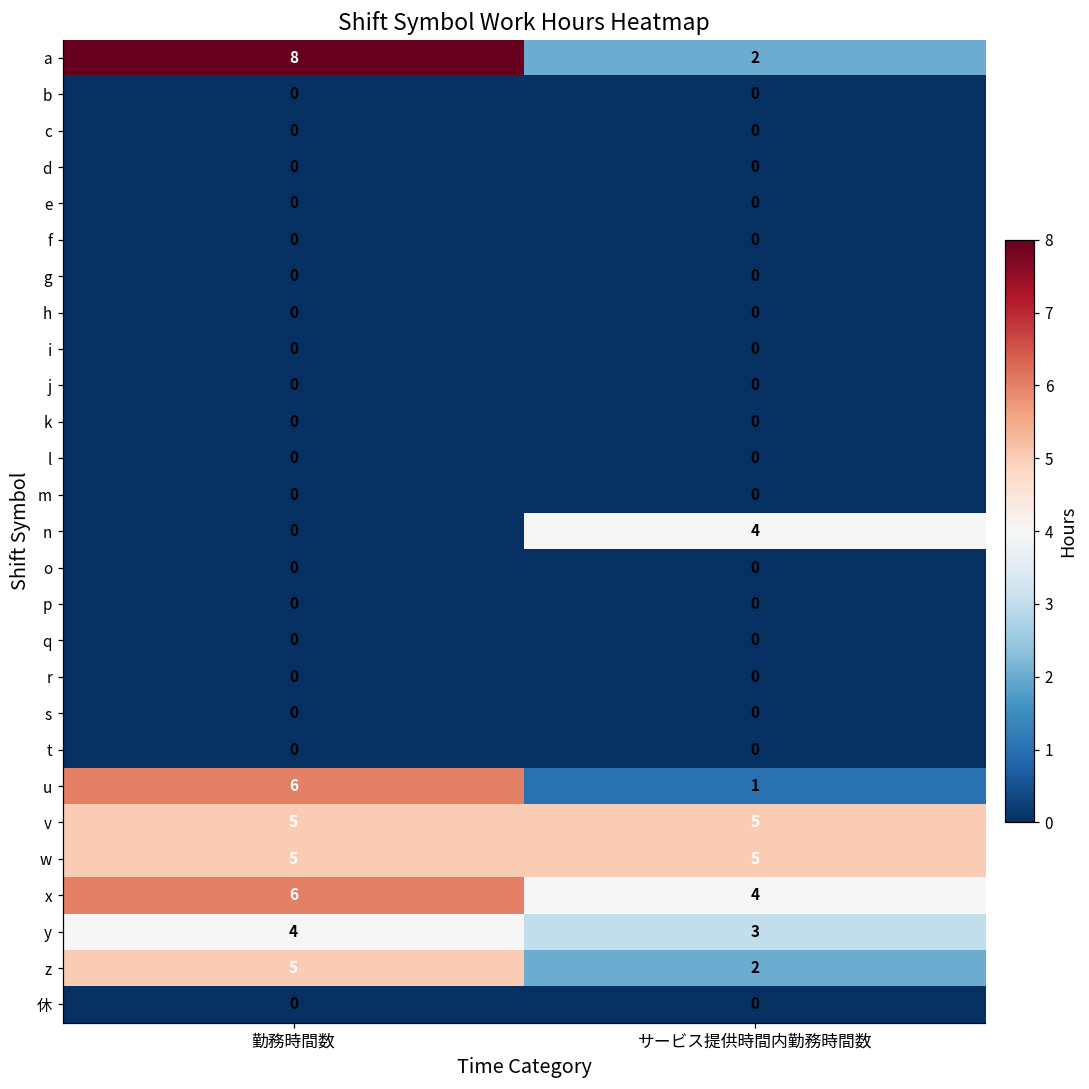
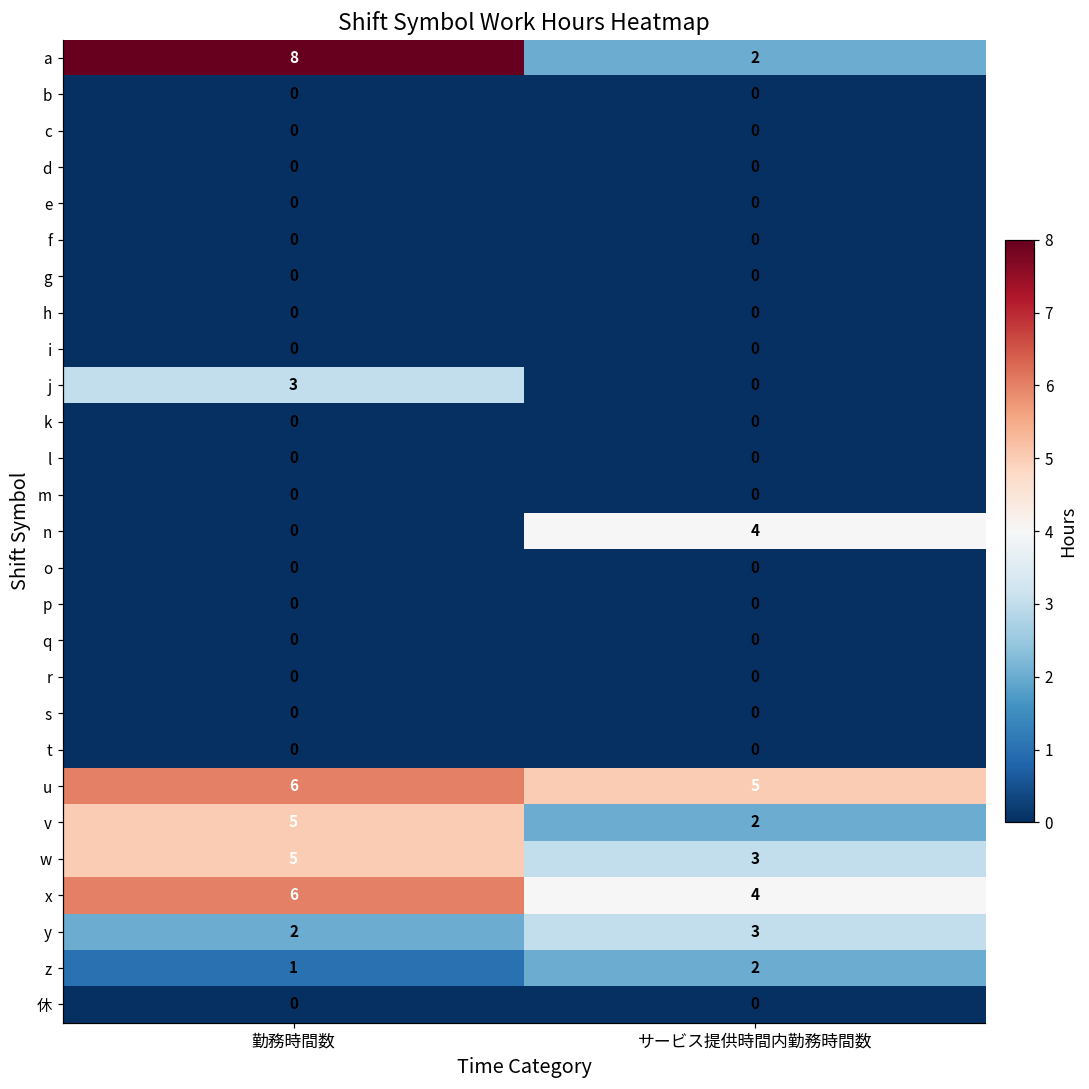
j, 勤務時間数: 0 -> 3
u, サービス提供時間内勤務時間数: 1 -> 5
v, サービス提供時間内勤務時間数: 5 -> 2
w, サービス提供時間内勤務時間数: 5 -> 3
y, 勤務時間数: 4 -> 2
z, 勤務時間数: 5 -> 1
